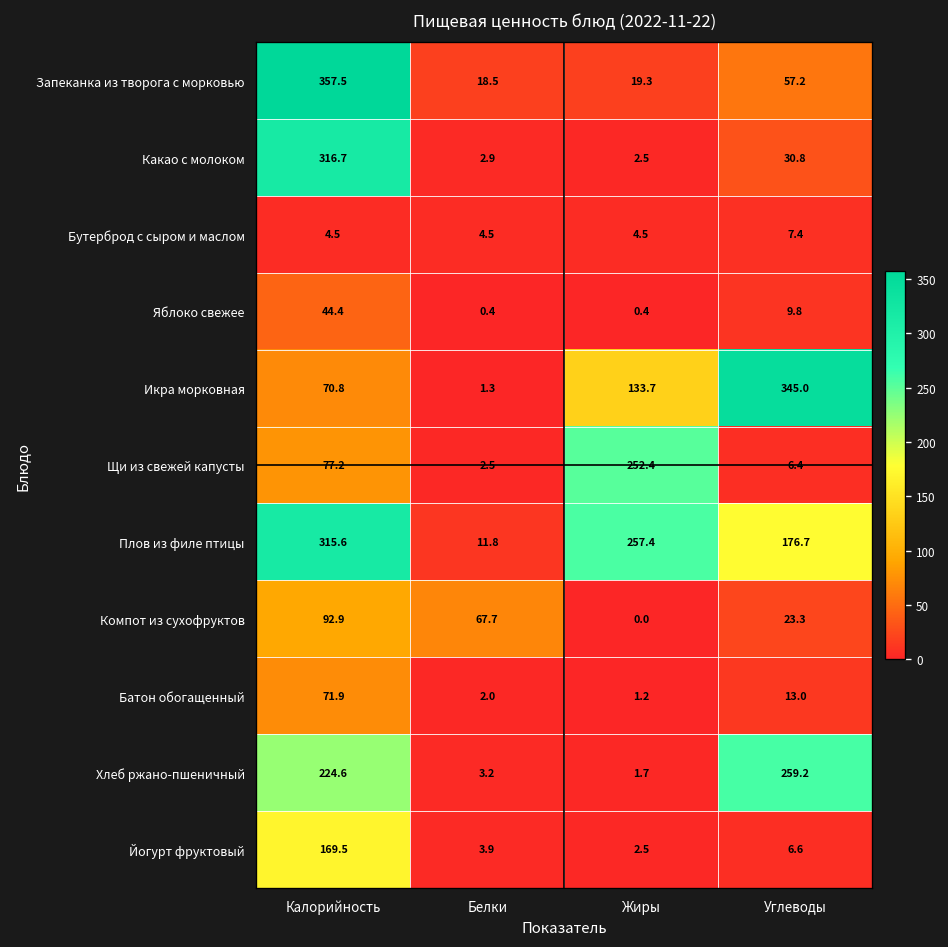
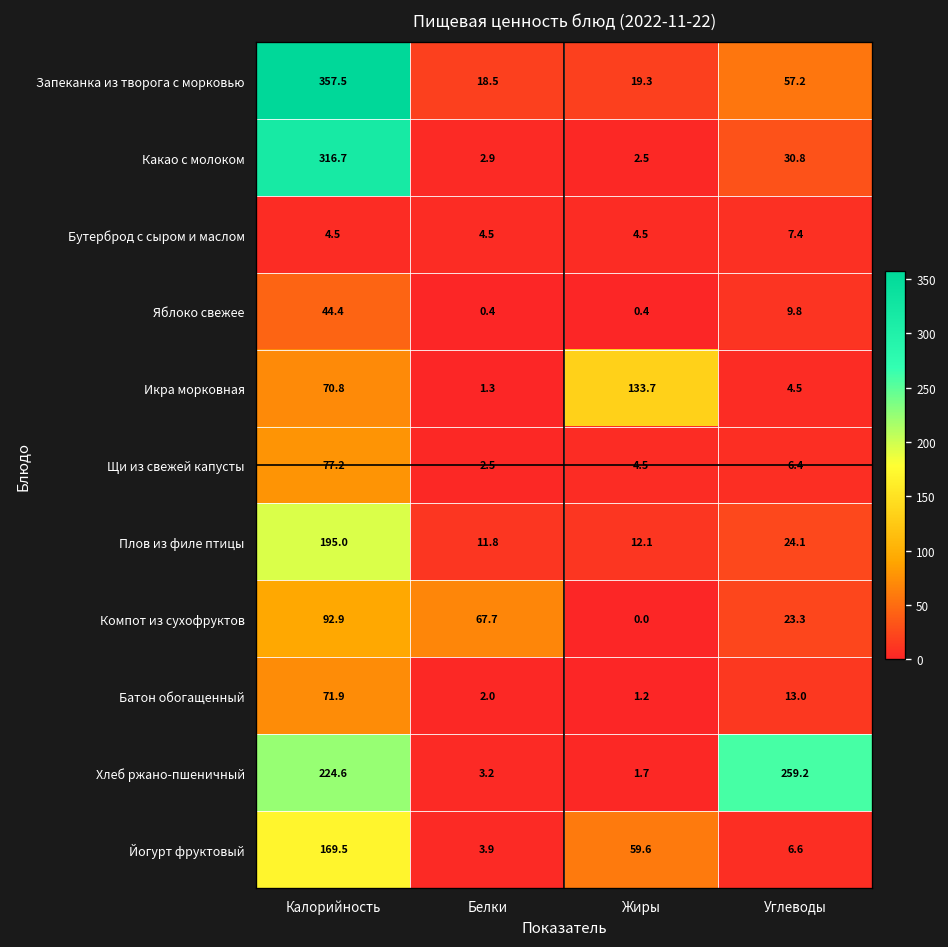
Икра морковная, Углеводы: 345.0 -> 4.5
Щи из свежей капусты, Жиры: 252.4 -> 4.5
Плов из филе птицы, Калорийность: 315.6 -> 195.0
Плов из филе птицы, Жиры: 257.4 -> 12.1
Плов из филе птицы, Углеводы: 176.7 -> 24.1
Йогурт фруктовый, Жиры: 2.5 -> 59.6
